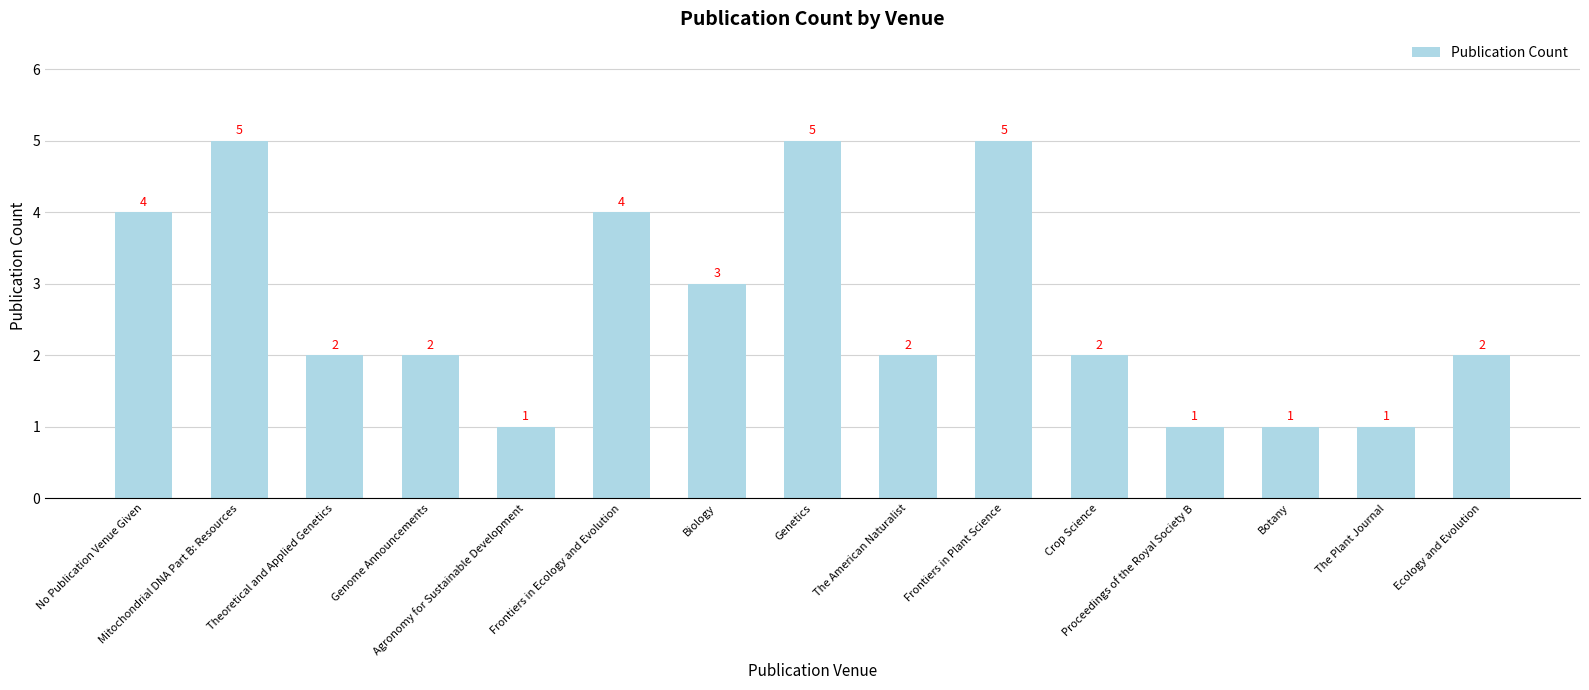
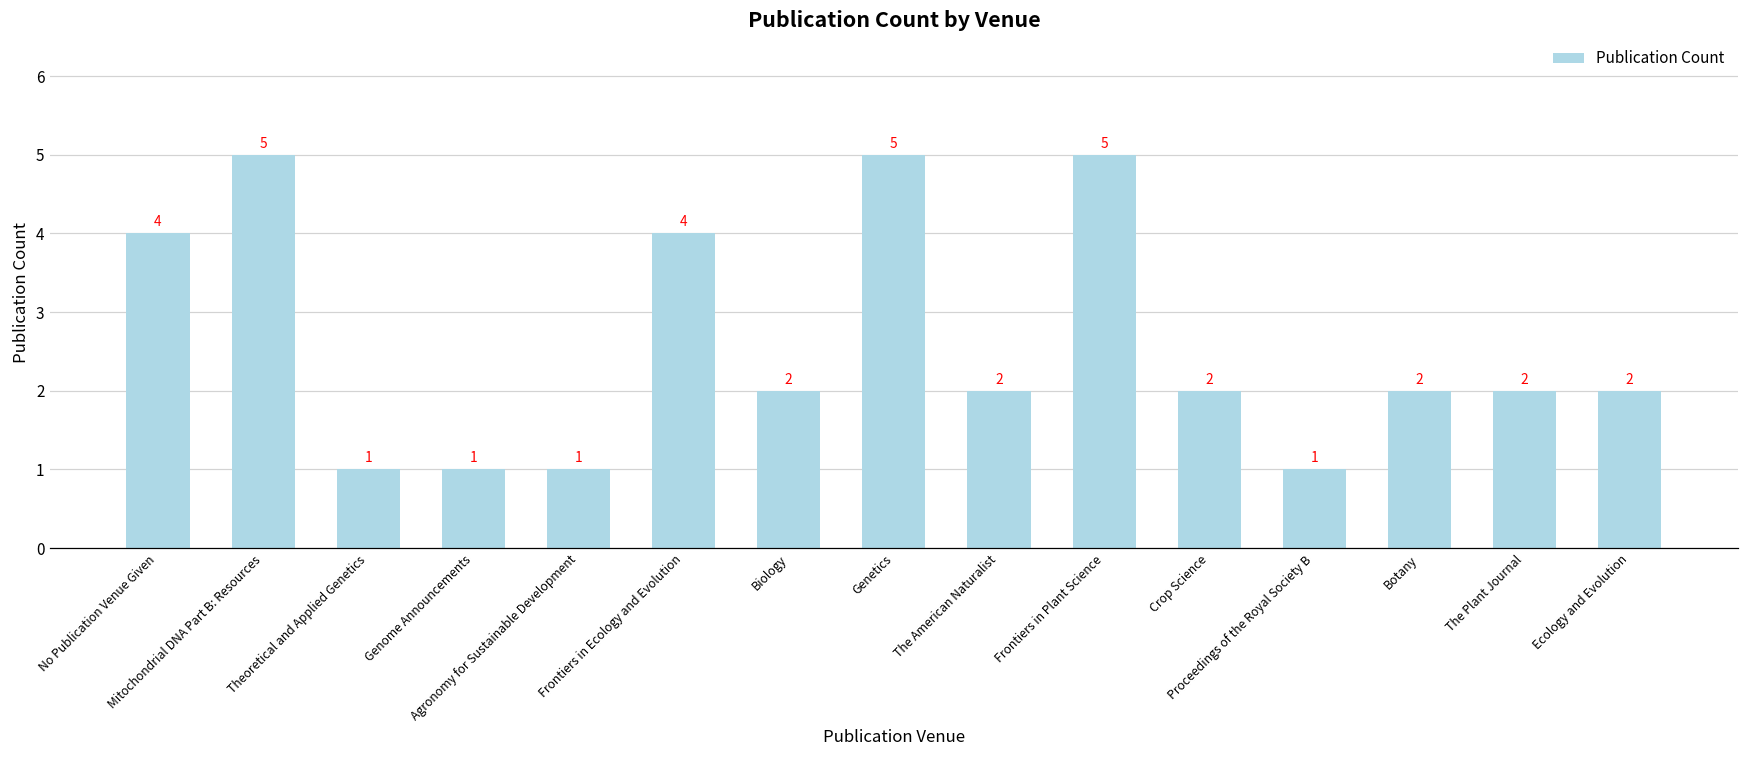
Theoretical and Applied Genetics: 2 -> 1
Genome Announcements: 2 -> 1
Biology: 3 -> 2
Botany: 1 -> 2
The Plant Journal: 1 -> 2
